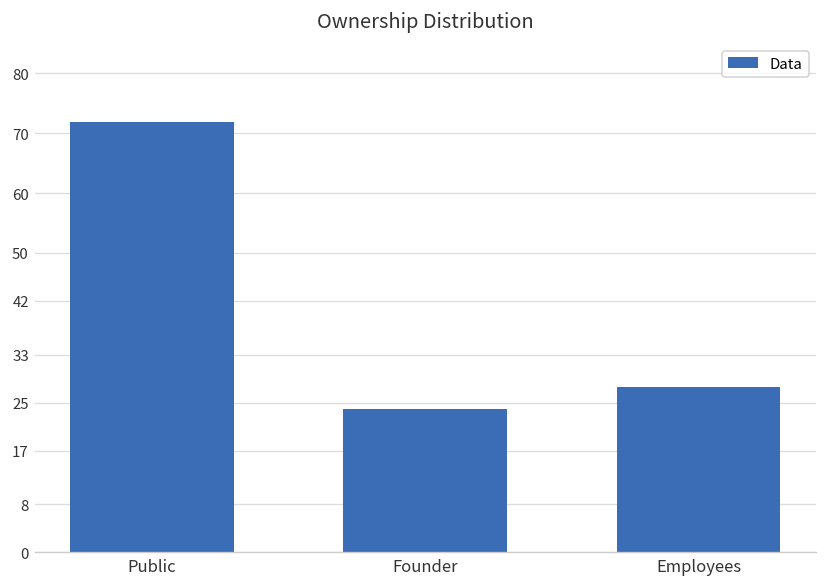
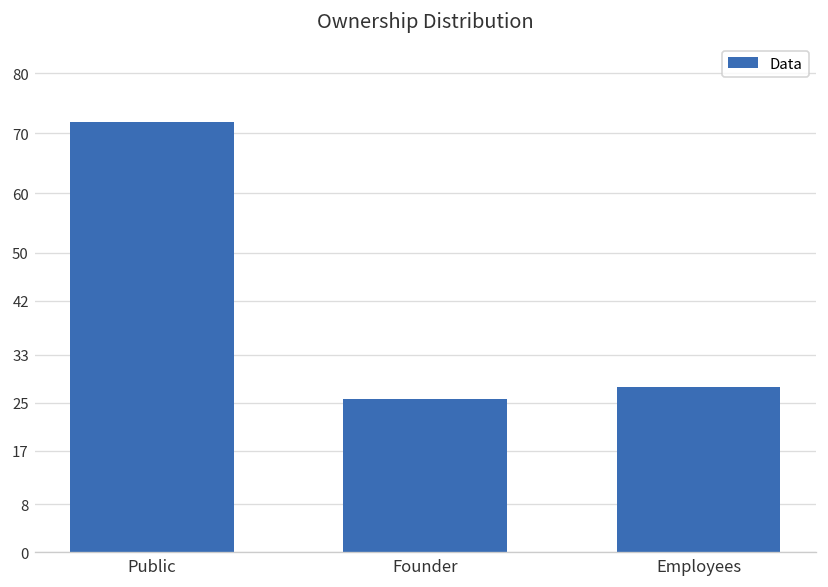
Founder: 24 -> 26
